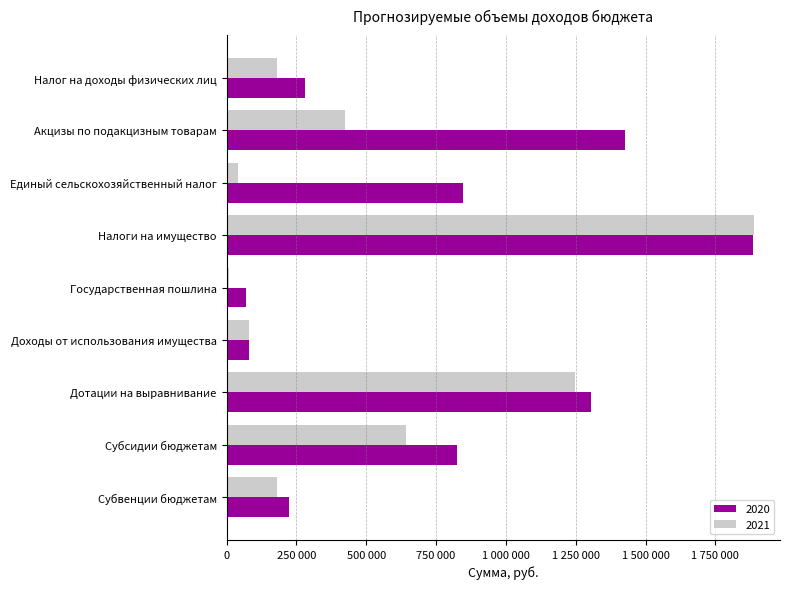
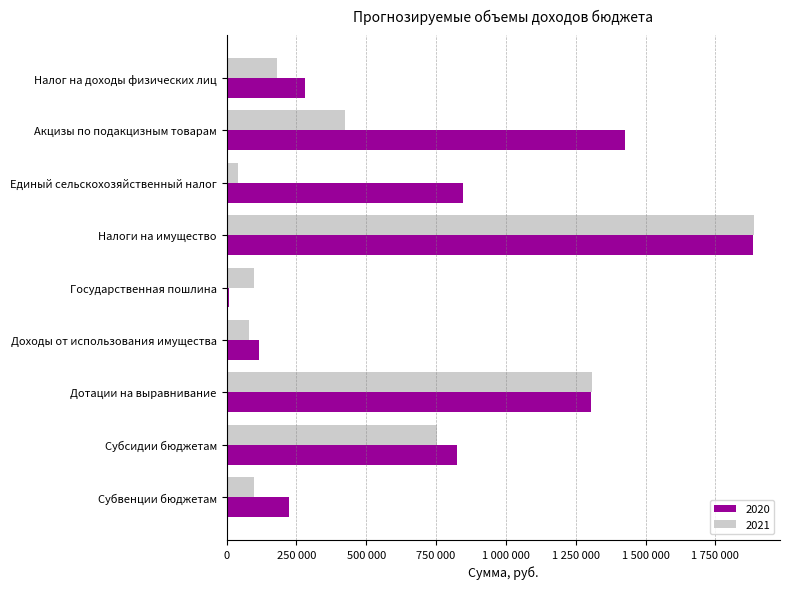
2021, Государственная пошлина: 10000 -> 100000
2020, Государственная пошлина: 70000 -> 10000
2020, Доходы от использования имущества: 80000 -> 120000
2021, Дотации на выравнивание: 1250000 -> 1310000
2021, Субсидии бюджетам: 640000 -> 750000
2021, Субвенции бюджетам: 180000 -> 100000
